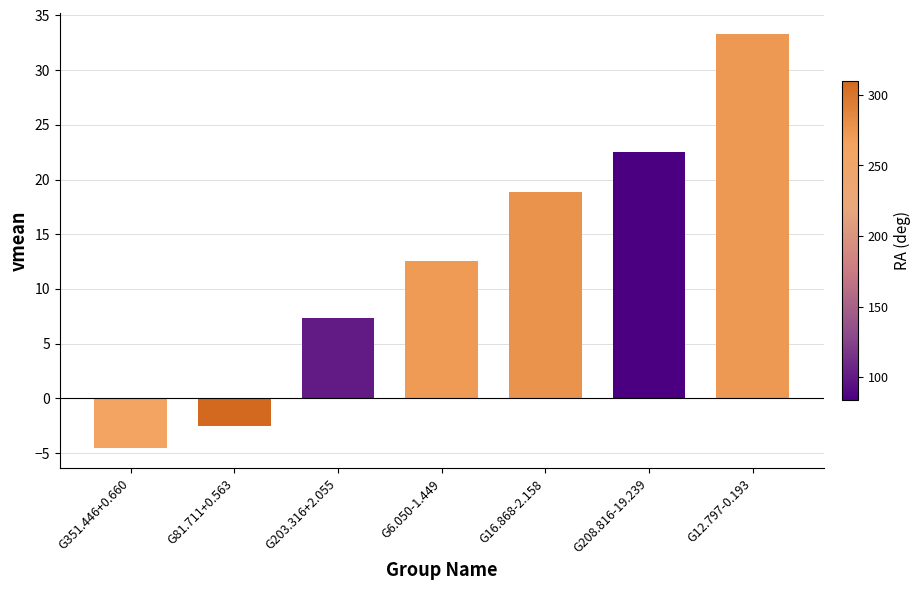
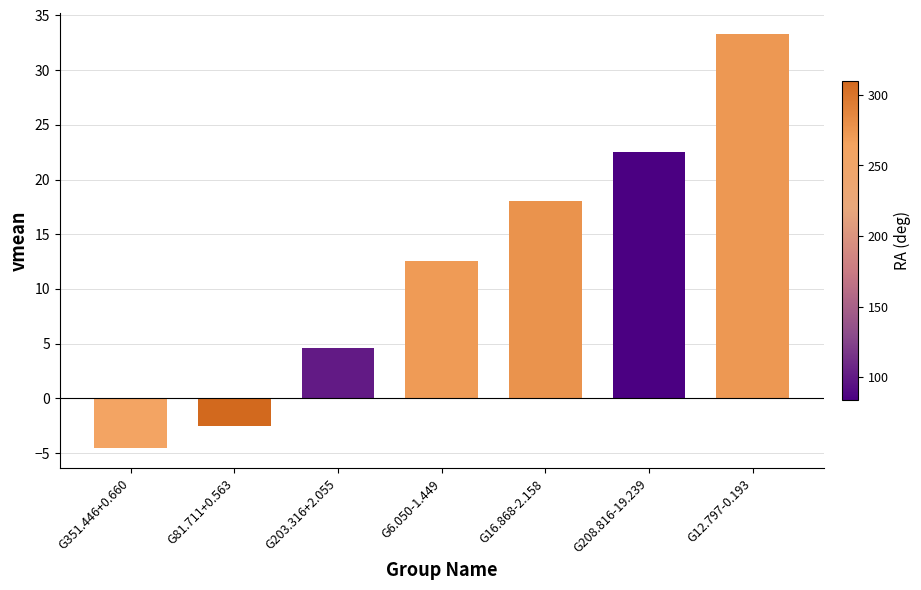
G203.316+2.055: 7.4 -> 4.6
G16.868-2.158: 18.9 -> 18.0
